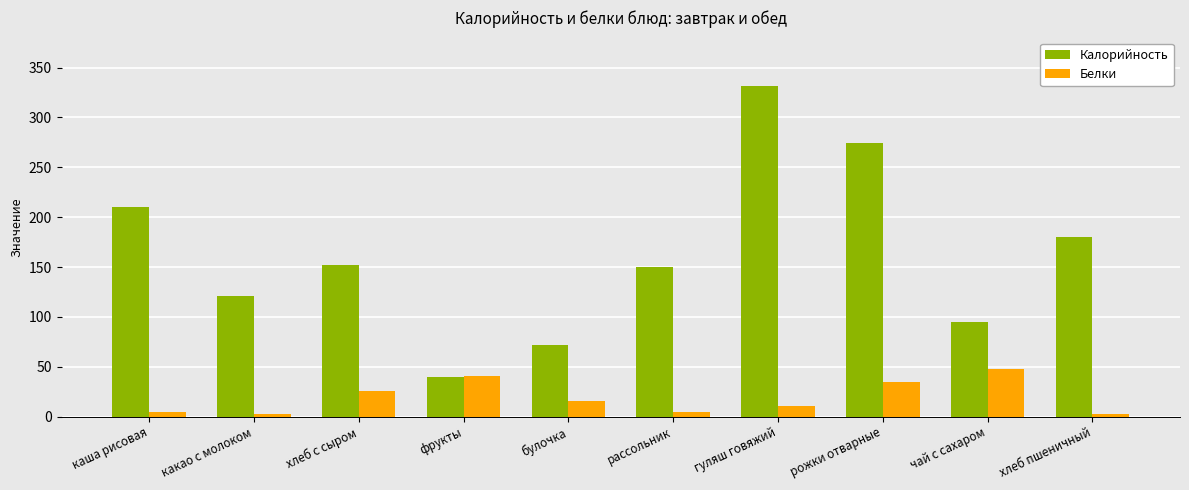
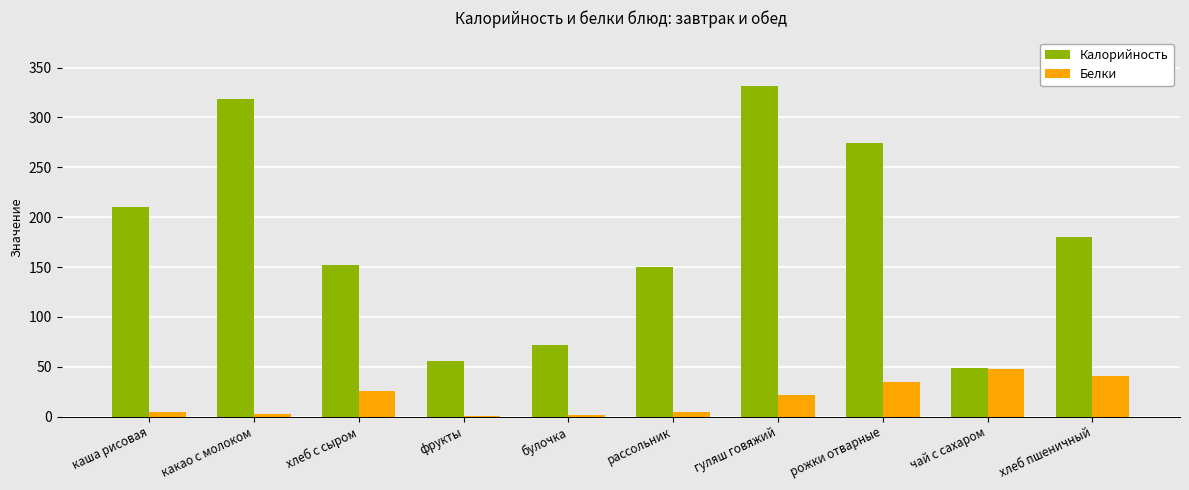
Калорийность, какао с молоком: 120 -> 320
Калорийность, фрукты: 40 -> 60
Белки, фрукты: 40 -> 0
Белки, булочка: 20 -> 0
Белки, гуляш говяжий: 10 -> 20
Калорийность, чай с сахаром: 100 -> 50
Белки, хлеб пшеничный: 0 -> 40
